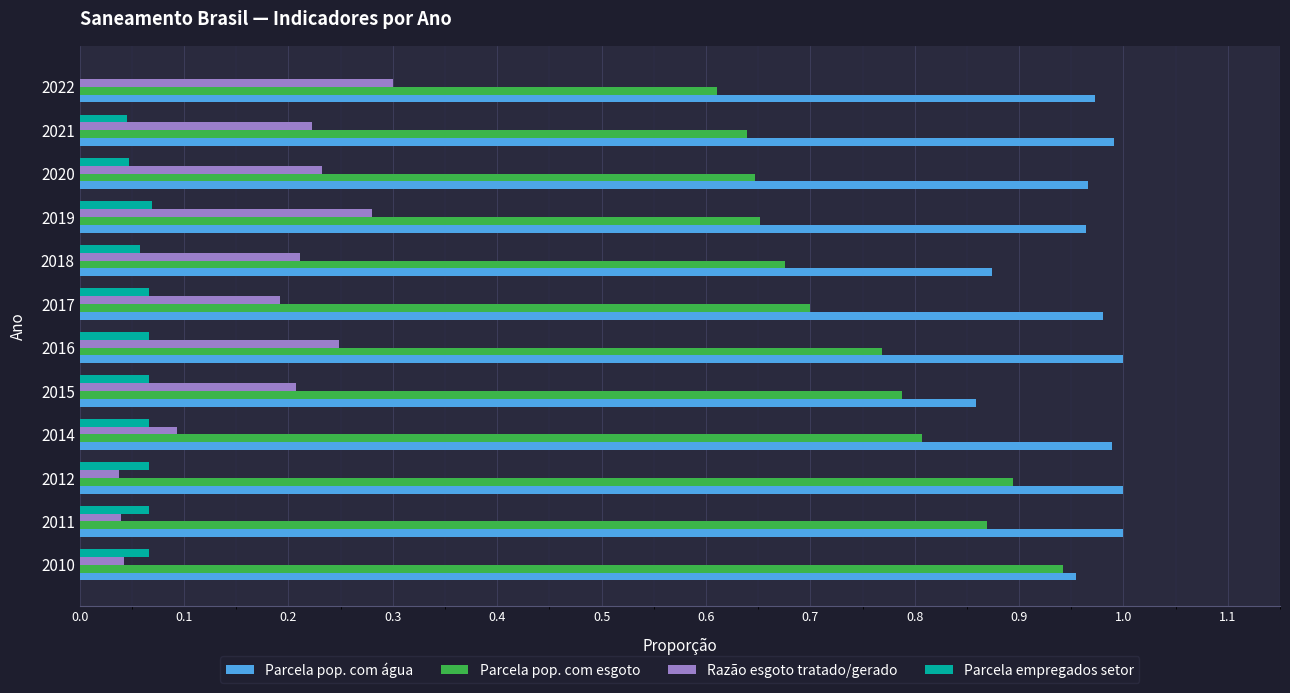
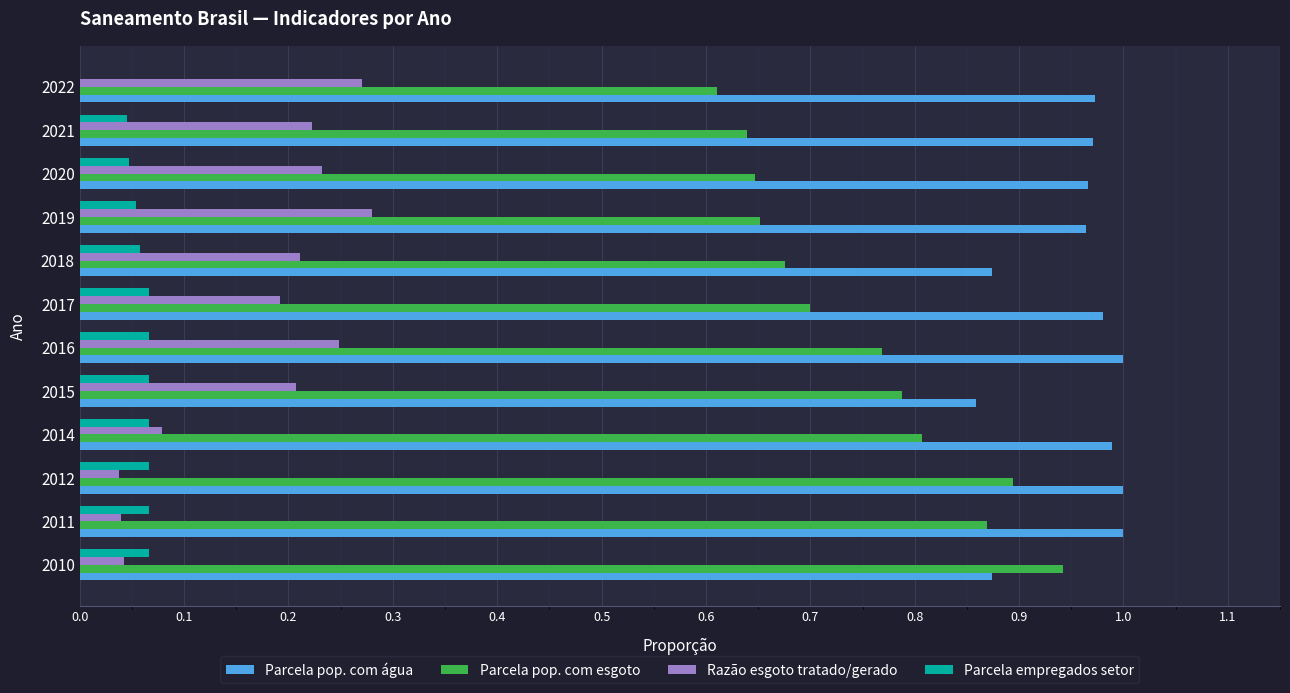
Razão esgoto tratado/gerado, 2022: 0.30 -> 0.27
Parcela pop. com água, 2021: 0.991 -> 0.971
Parcela empregados setor, 2019: 0.069 -> 0.054
Razão esgoto tratado/gerado, 2014: 0.093 -> 0.079
Parcela pop. com água, 2010: 0.955 -> 0.874
